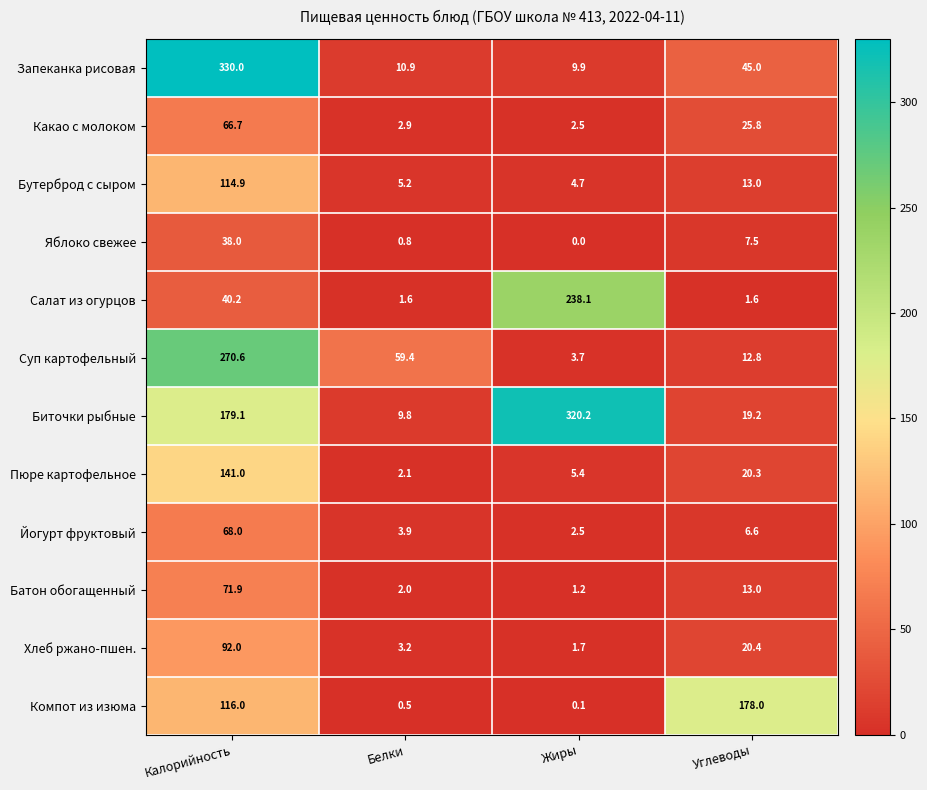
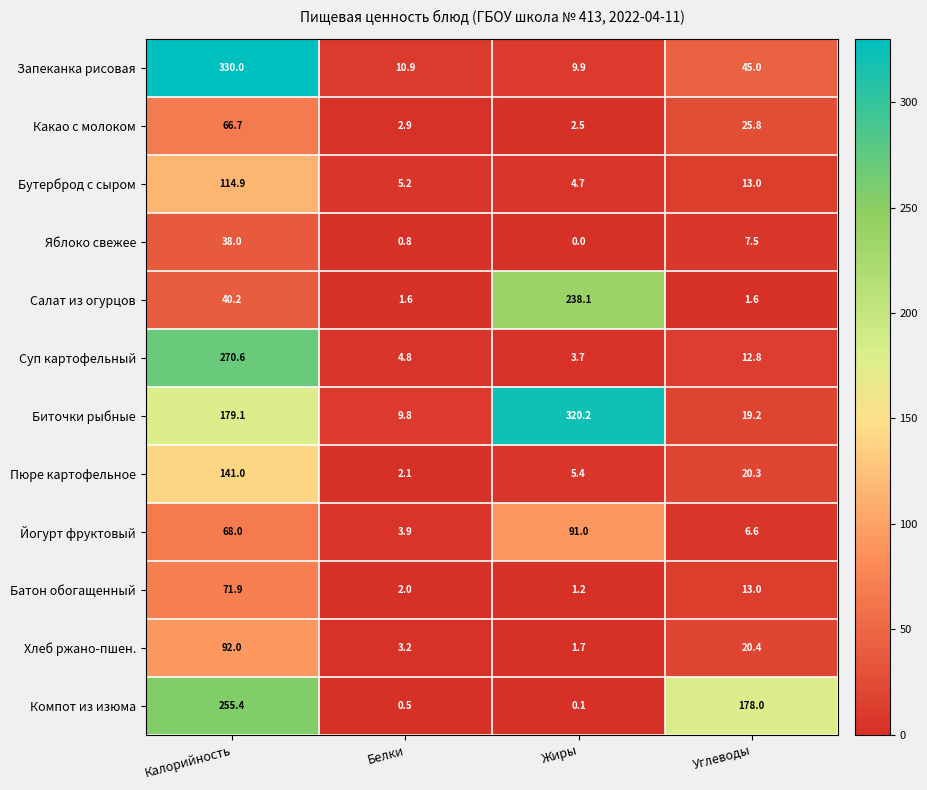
Суп картофельный, Белки: 59.4 -> 4.8
Йогурт фруктовый, Жиры: 2.5 -> 91.0
Компот из изюма, Калорийность: 116.0 -> 255.4
